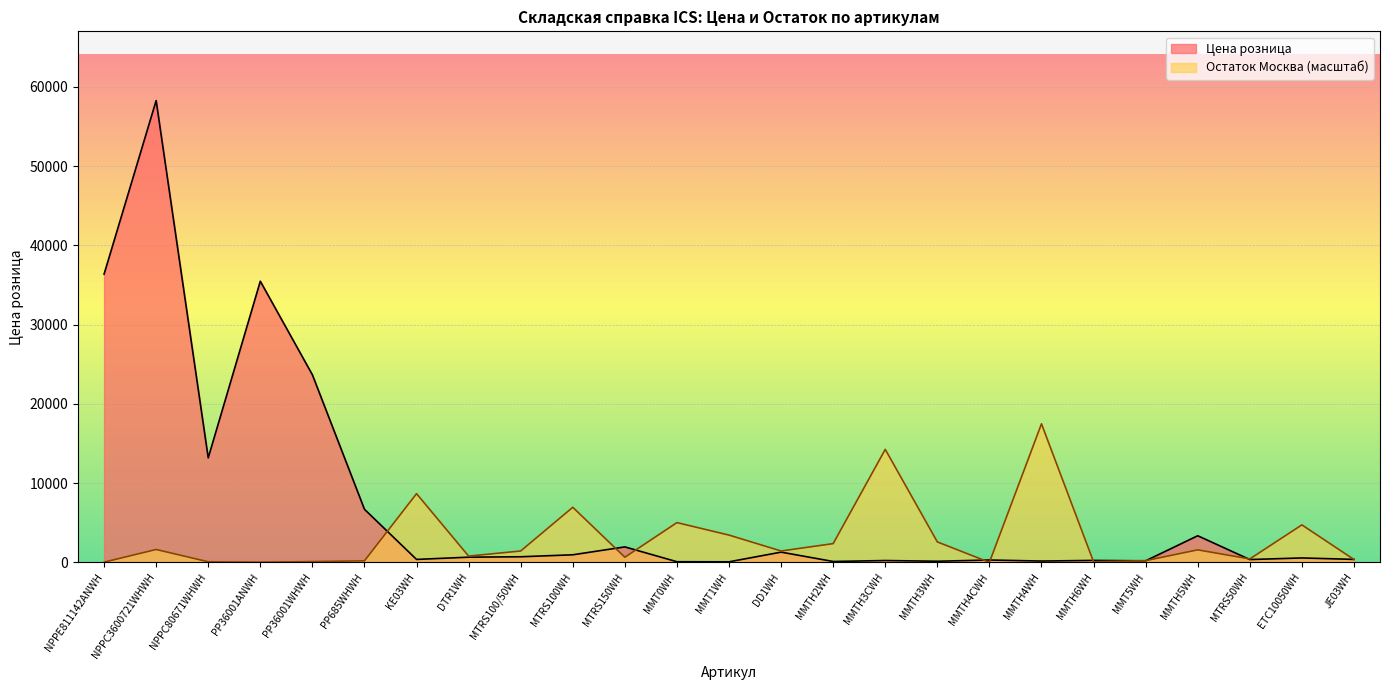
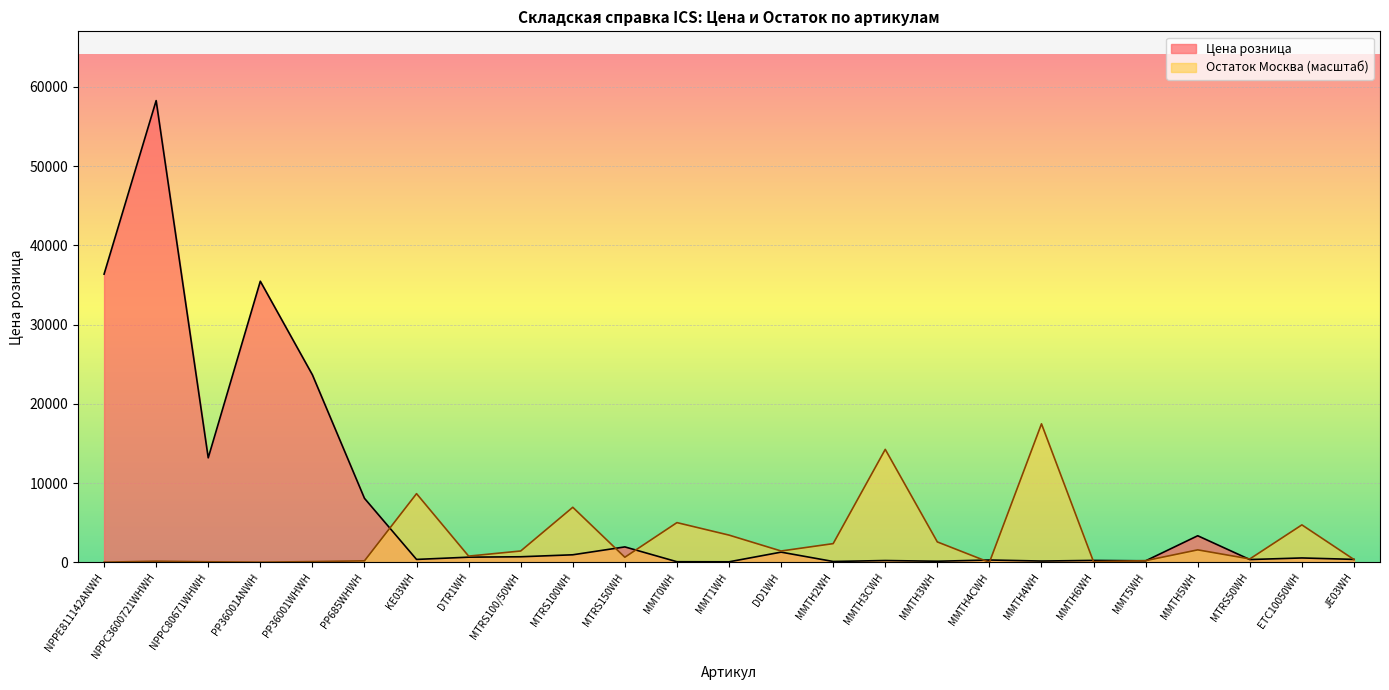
Остаток Москва (масштаб), NPPC3600721WHWH: 2000 -> 0
Цена розница, PP685WHWH: 7000 -> 8000
